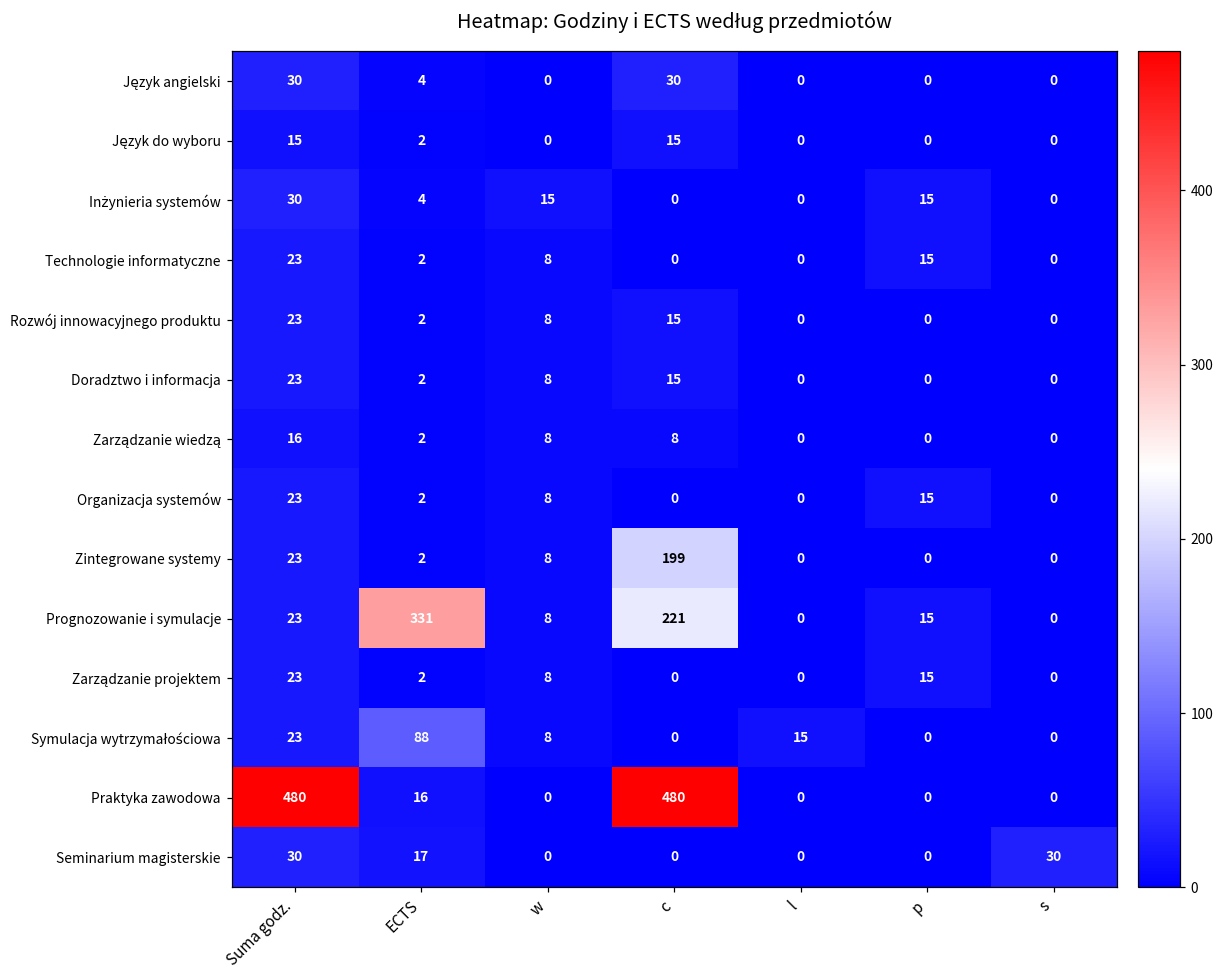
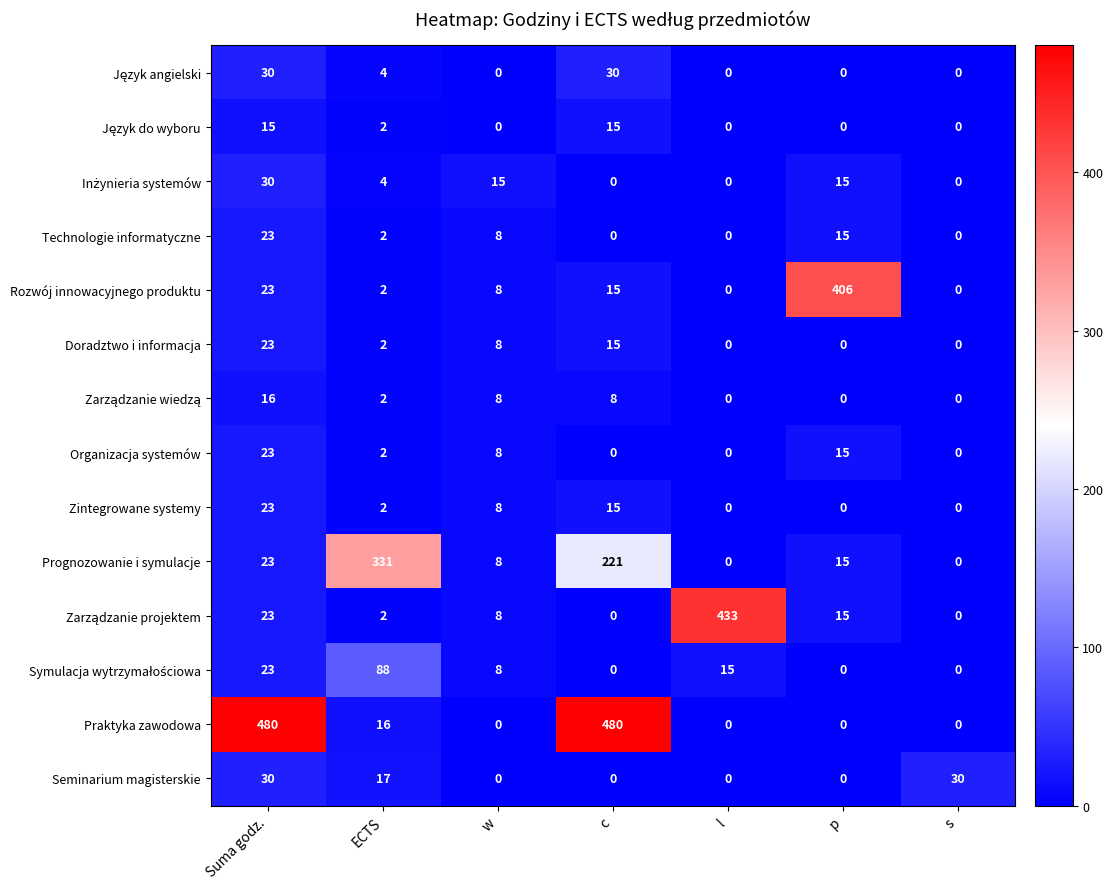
Rozwój innowacyjnego produktu, p: 0 -> 406
Zintegrowane systemy, c: 199 -> 15
Zarządzanie projektem, l: 0 -> 433
